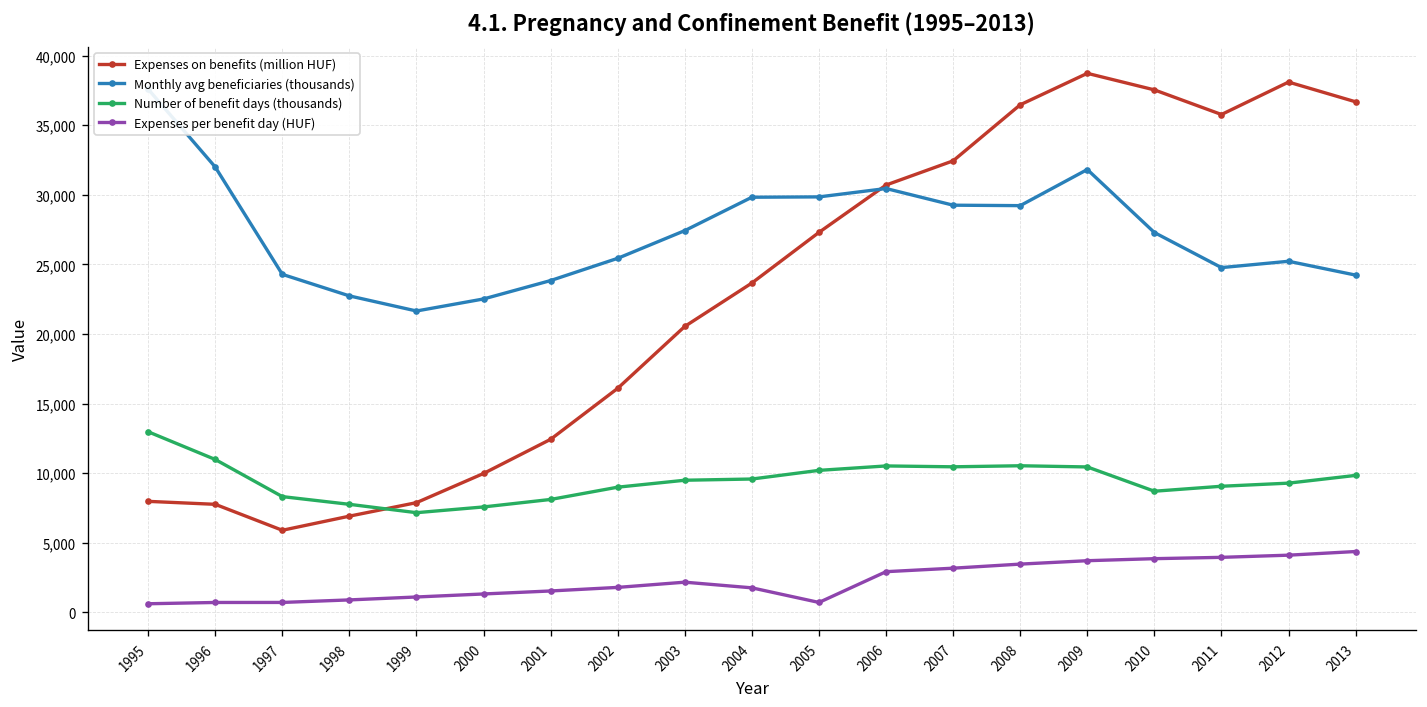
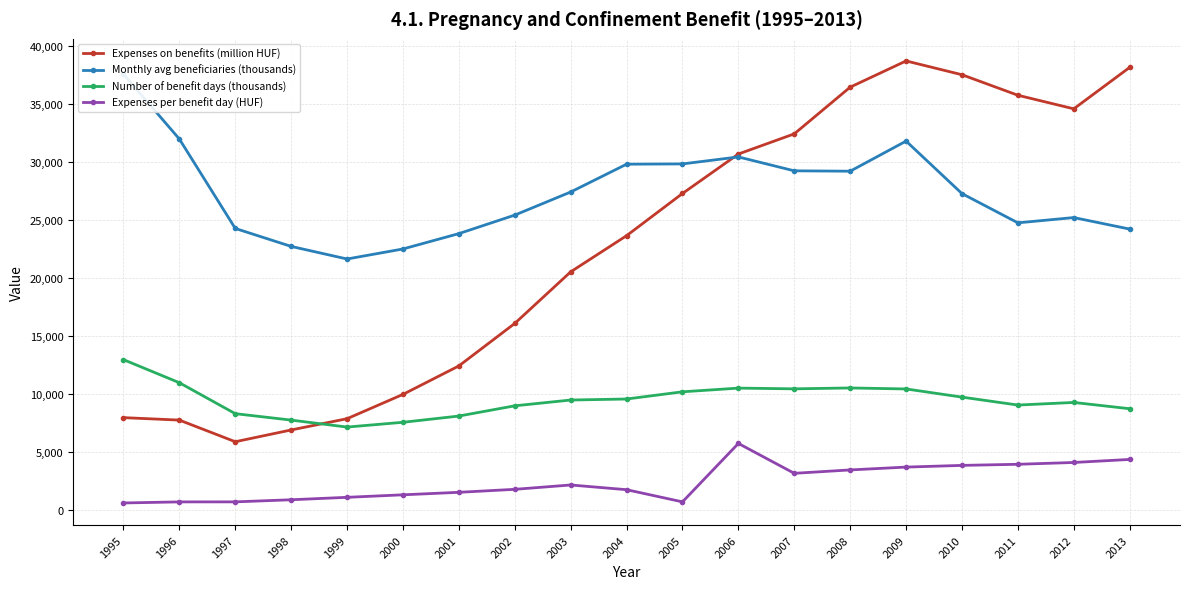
Expenses per benefit day (HUF), 2006: 2,900 -> 5,700
Number of benefit days (thousands), 2010: 8,700 -> 9,700
Expenses on benefits (million HUF), 2012: 38,100 -> 34,600
Expenses on benefits (million HUF), 2013: 36,700 -> 38,200
Number of benefit days (thousands), 2013: 9,800 -> 8,700
